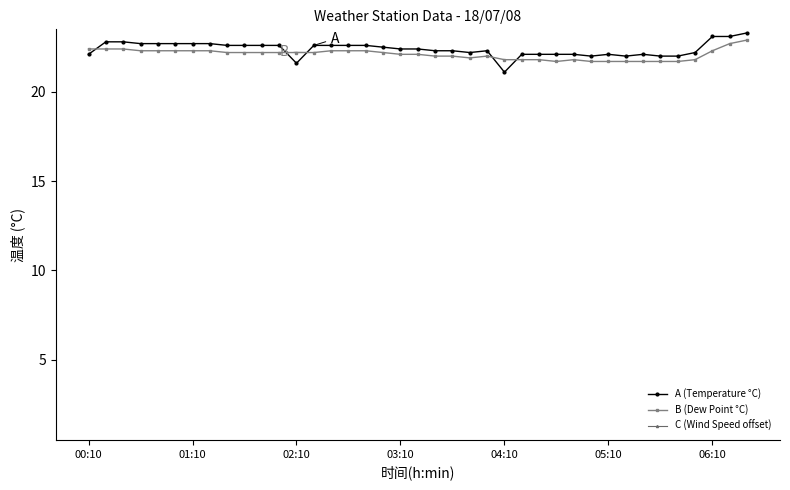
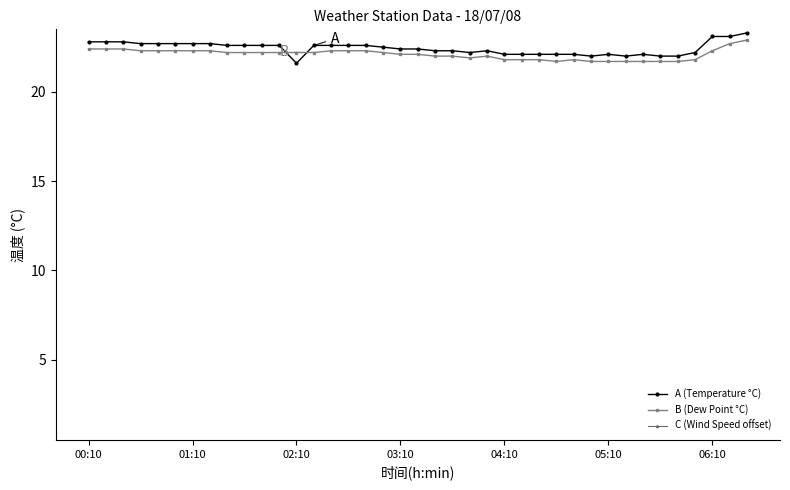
A (Temperature °C), 00:10: 22.1 -> 22.8
A (Temperature °C), 04:10: 21.1 -> 22.1
